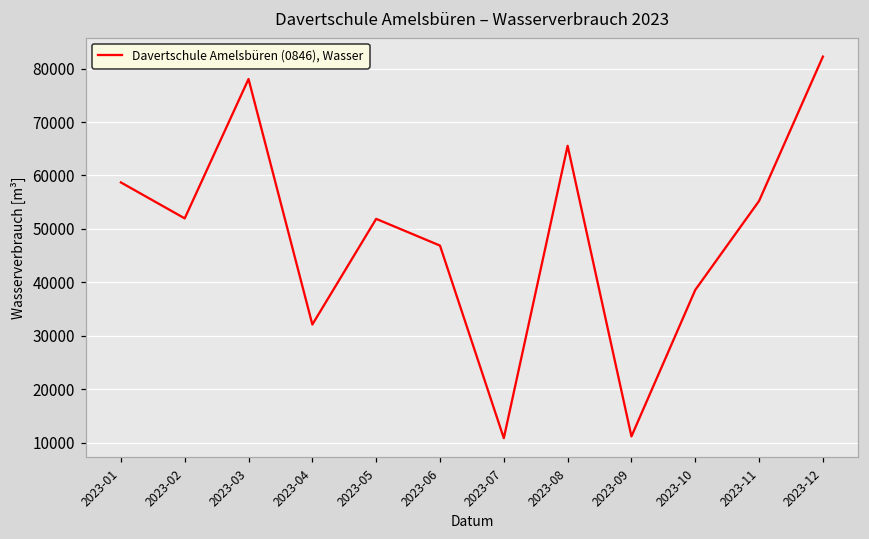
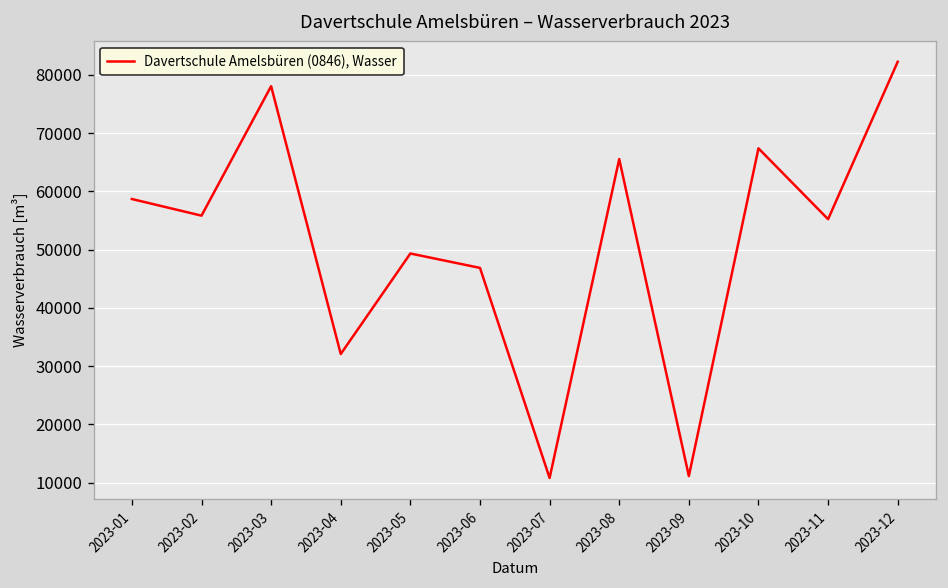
2023-02: 52000 -> 56000
2023-05: 52000 -> 49000
2023-10: 39000 -> 67000
